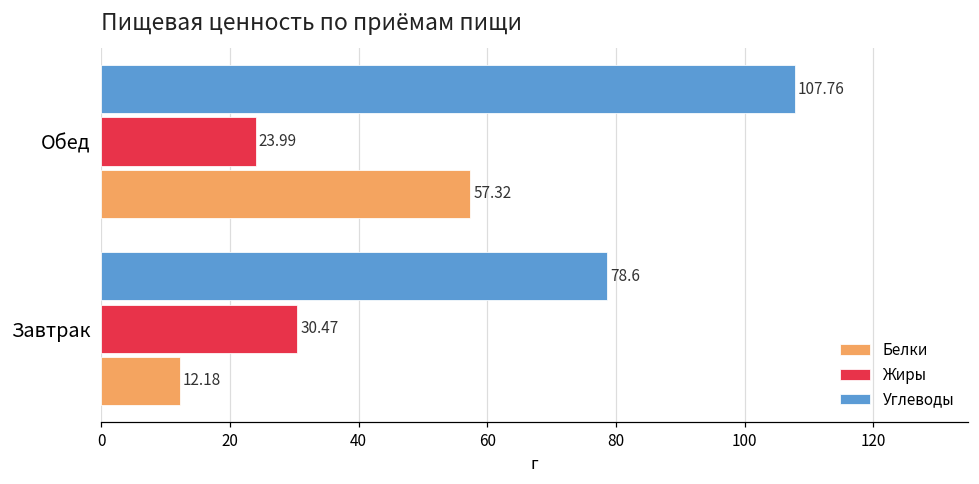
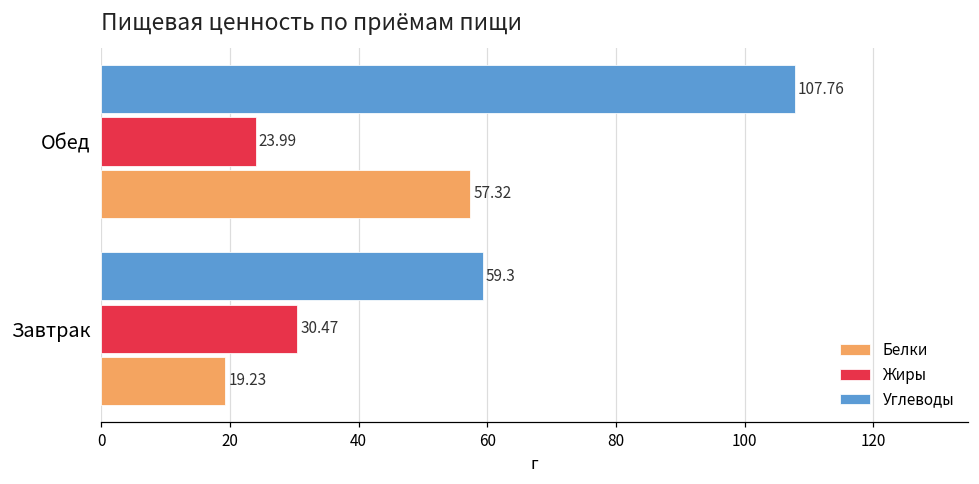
Углеводы, Завтрак: 78.6 -> 59.3
Белки, Завтрак: 12.18 -> 19.23
